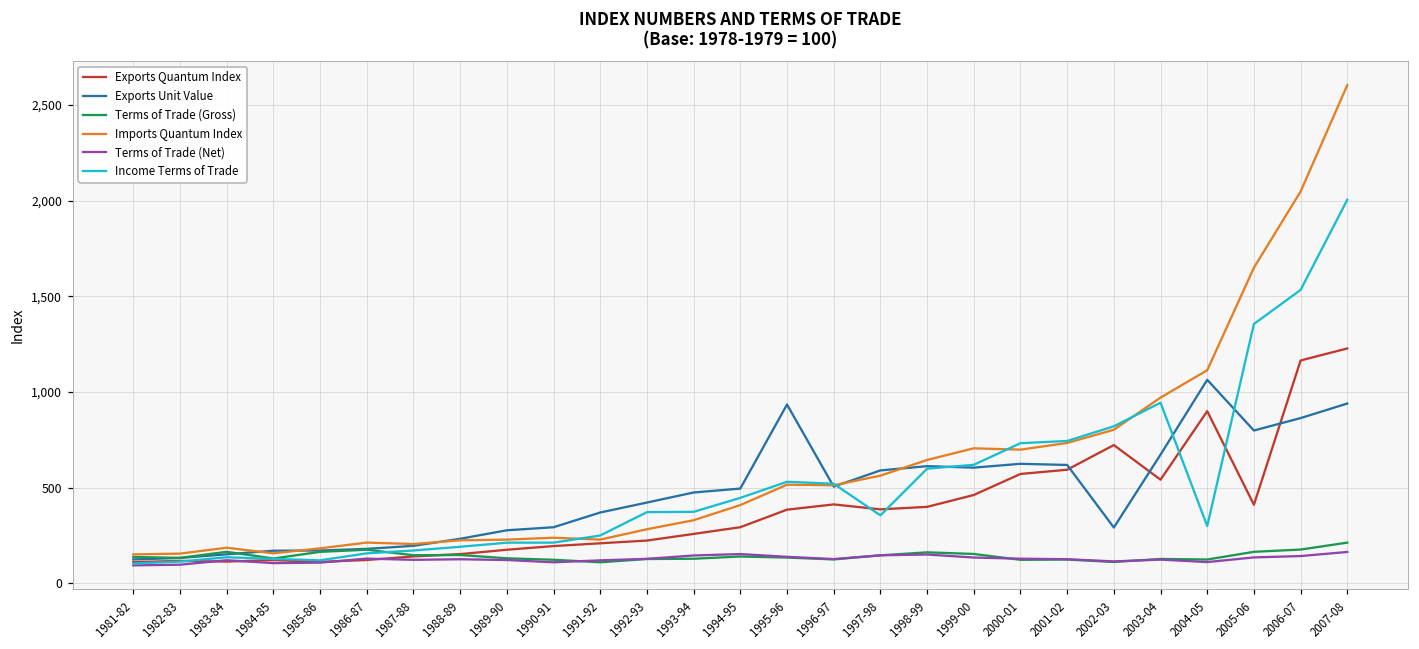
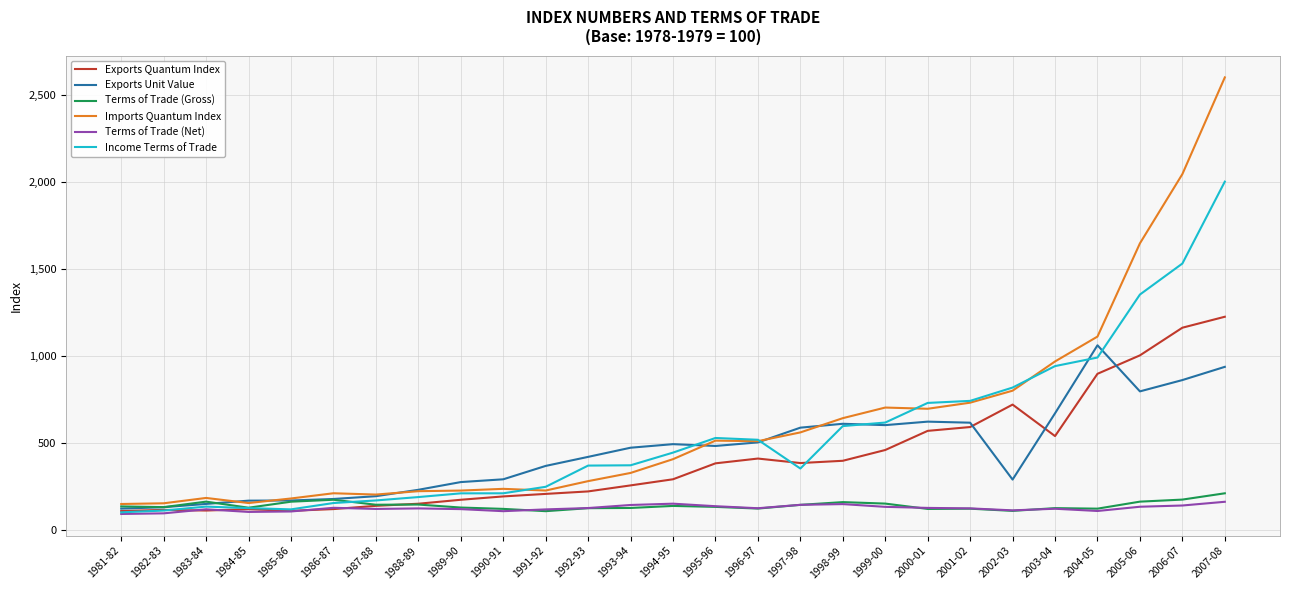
Exports Unit Value, 1995-96: 930 -> 480
Income Terms of Trade, 2004-05: 300 -> 990
Exports Quantum Index, 2005-06: 410 -> 1,010
